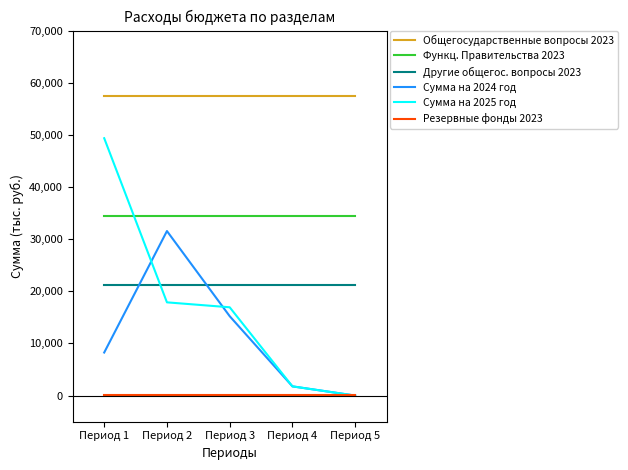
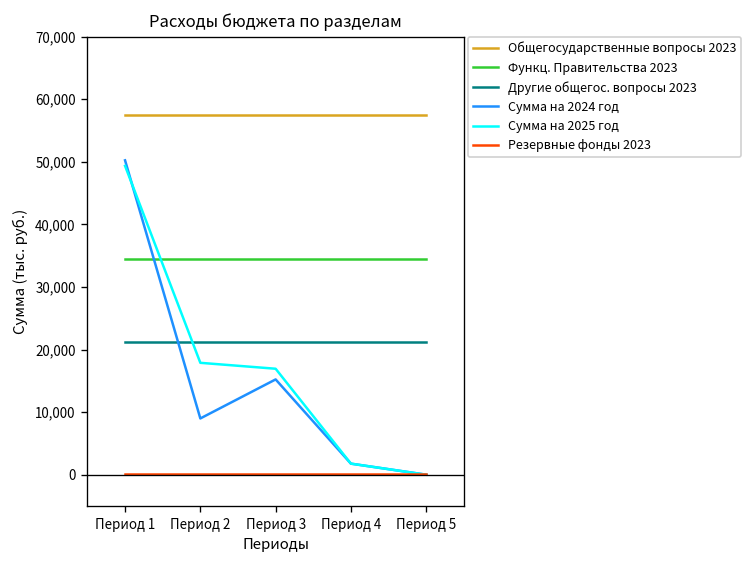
Сумма на 2024 год, Период 1: 8,000 -> 50,000
Сумма на 2024 год, Период 2: 32,000 -> 9,000
